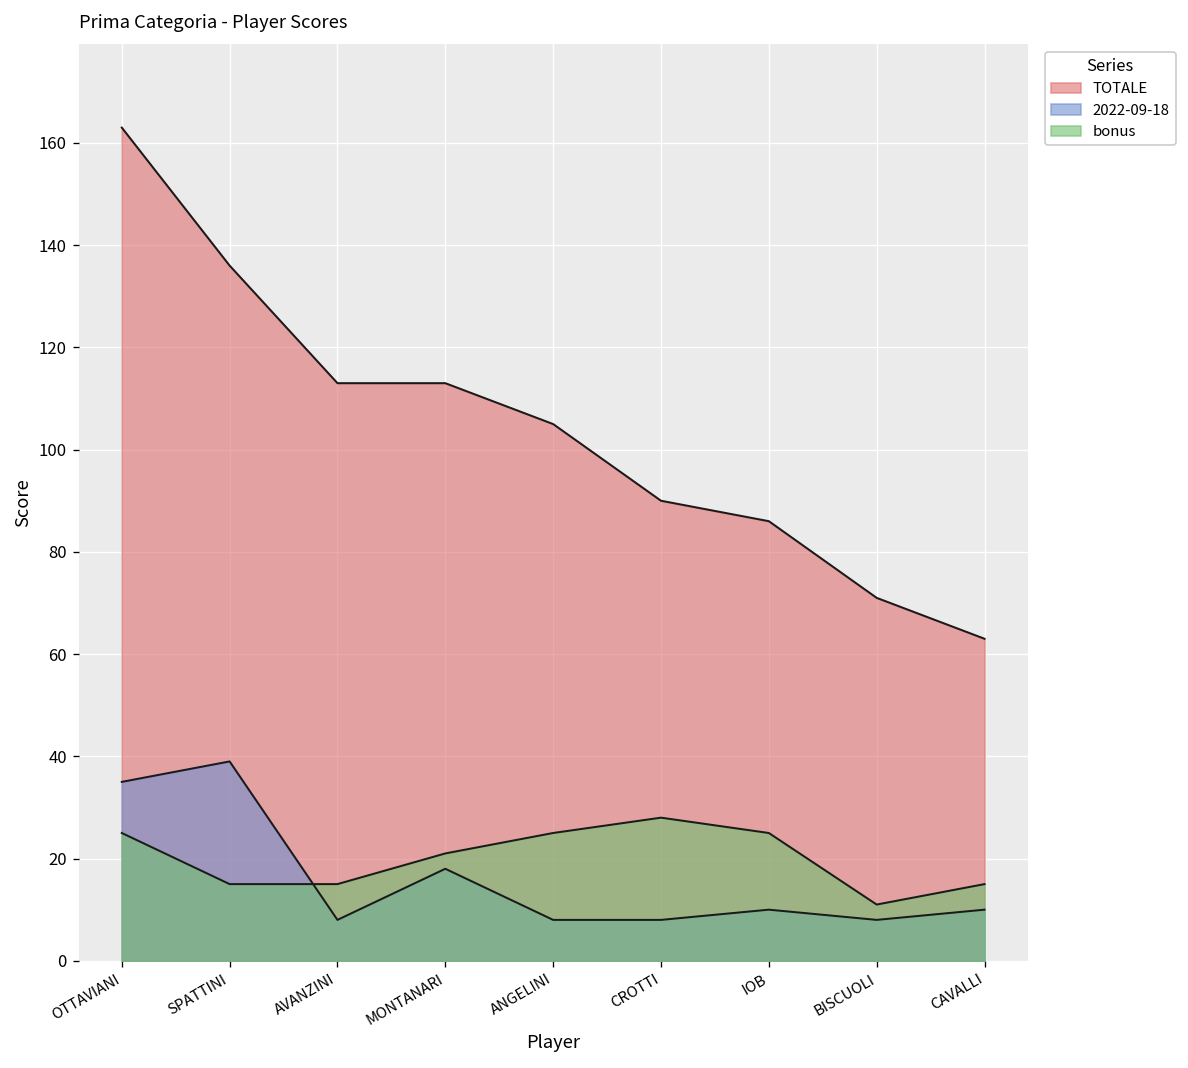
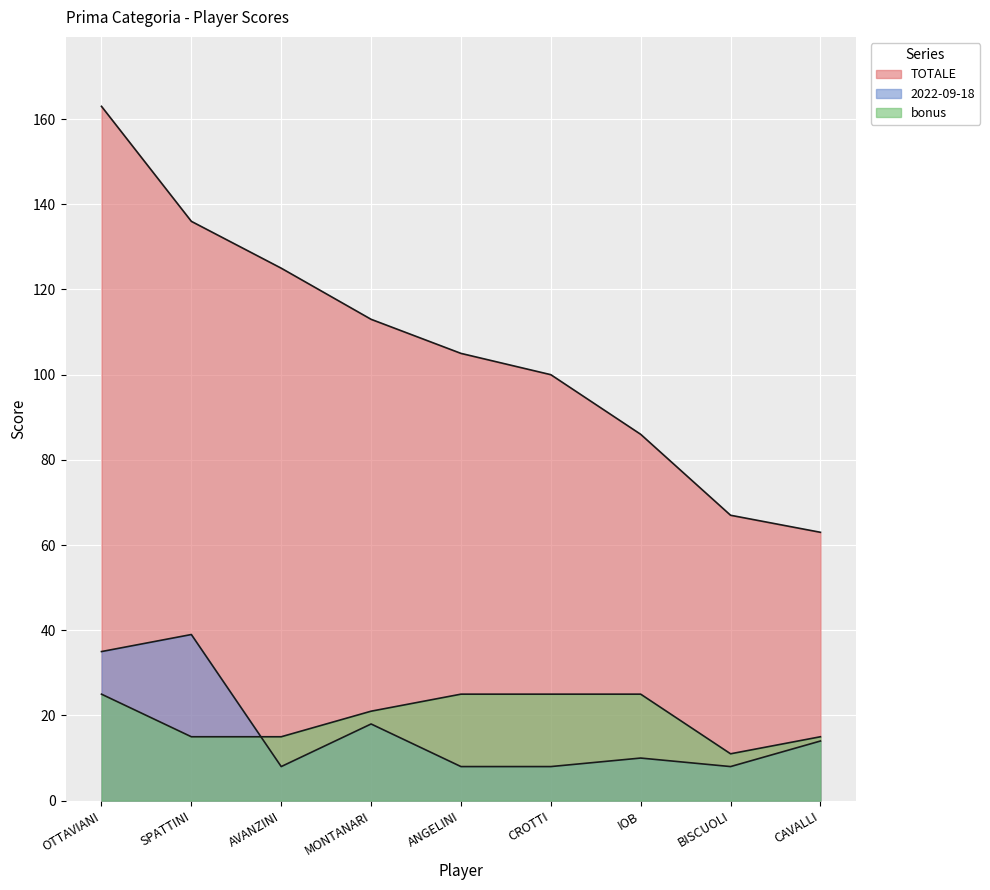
TOTALE, AVANZINI: 113 -> 125
TOTALE, CROTTI: 90 -> 100
bonus, CROTTI: 28 -> 25
TOTALE, BISCUOLI: 71 -> 67
2022-09-18, CAVALLI: 10 -> 14
